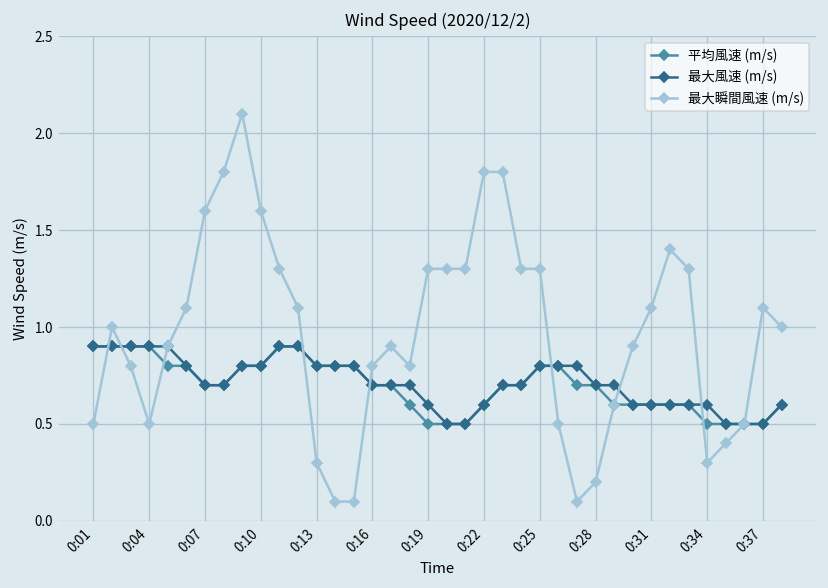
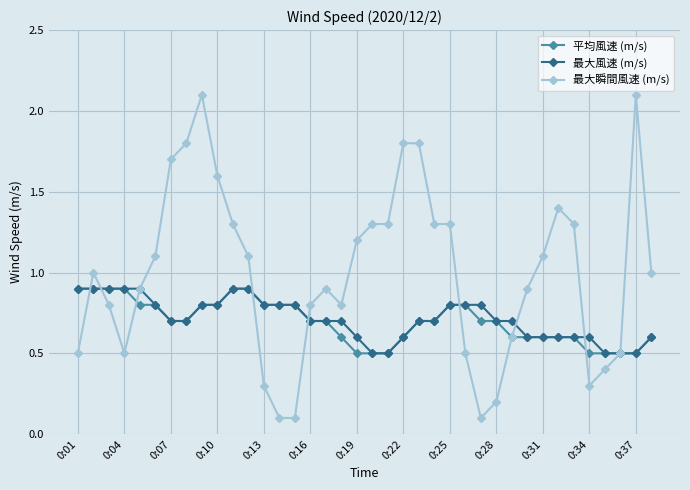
最大瞬間風速 (m/s), 0:07: 1.6 -> 1.7
最大瞬間風速 (m/s), 0:19: 1.3 -> 1.2
最大瞬間風速 (m/s), 0:37: 1.1 -> 2.1
